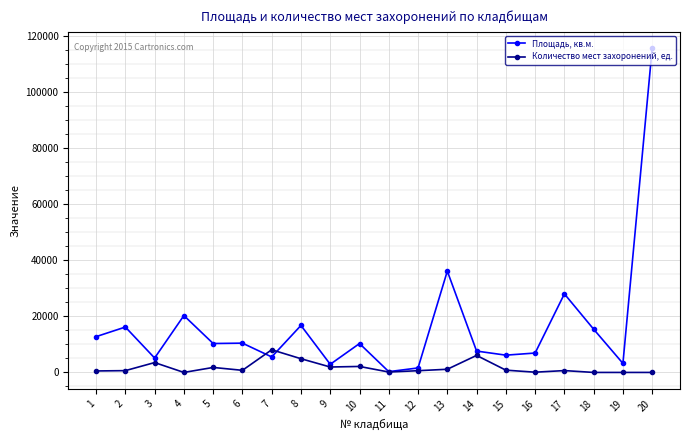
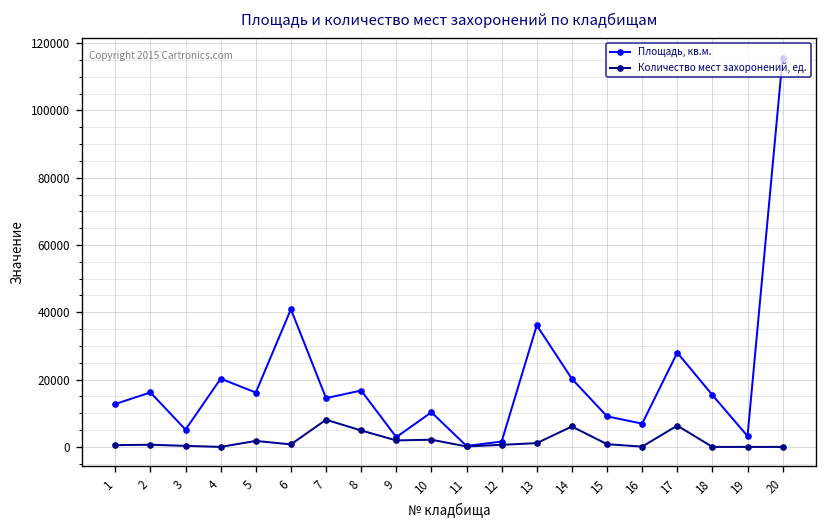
Количество мест захоронений, ед., 3: 4000 -> 0
Площадь, кв.м., 5: 10000 -> 16000
Площадь, кв.м., 6: 10000 -> 41000
Площадь, кв.м., 7: 6000 -> 15000
Площадь, кв.м., 14: 8000 -> 20000
Площадь, кв.м., 15: 6000 -> 9000
Количество мест захоронений, ед., 17: 1000 -> 6000
